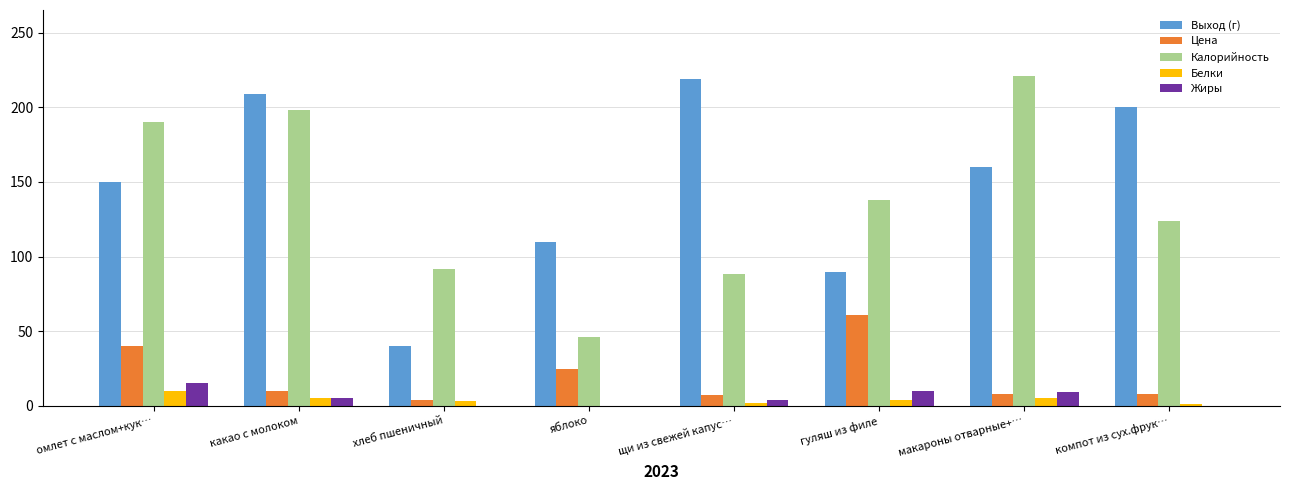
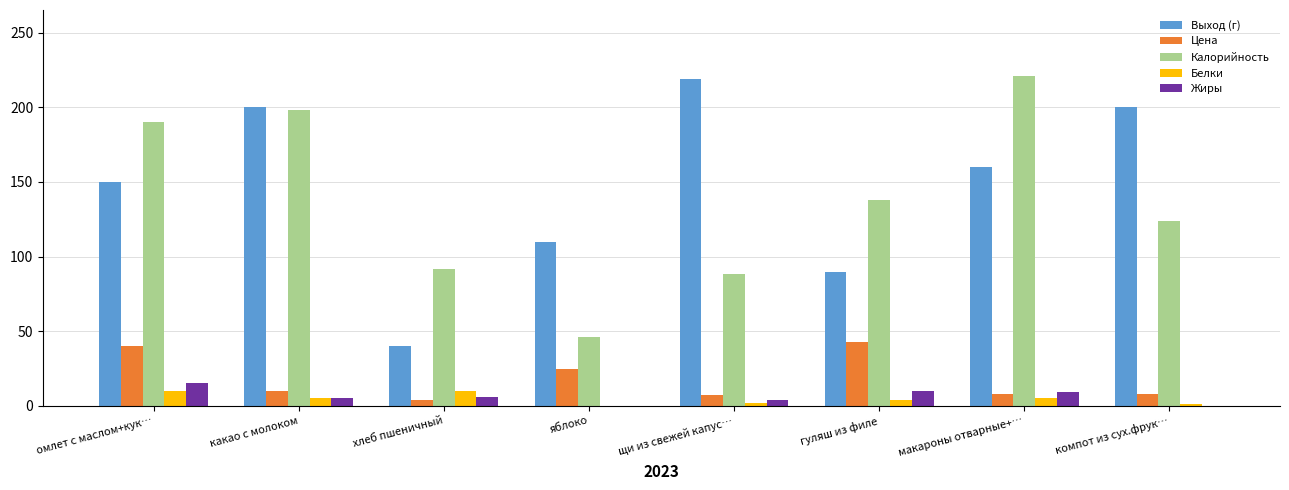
Выход (г), какао с молоком: 209 -> 200
Белки, хлеб пшеничный: 3 -> 10
Жиры, хлеб пшеничный: 0 -> 6
Цена, гуляш из филе: 61 -> 43
